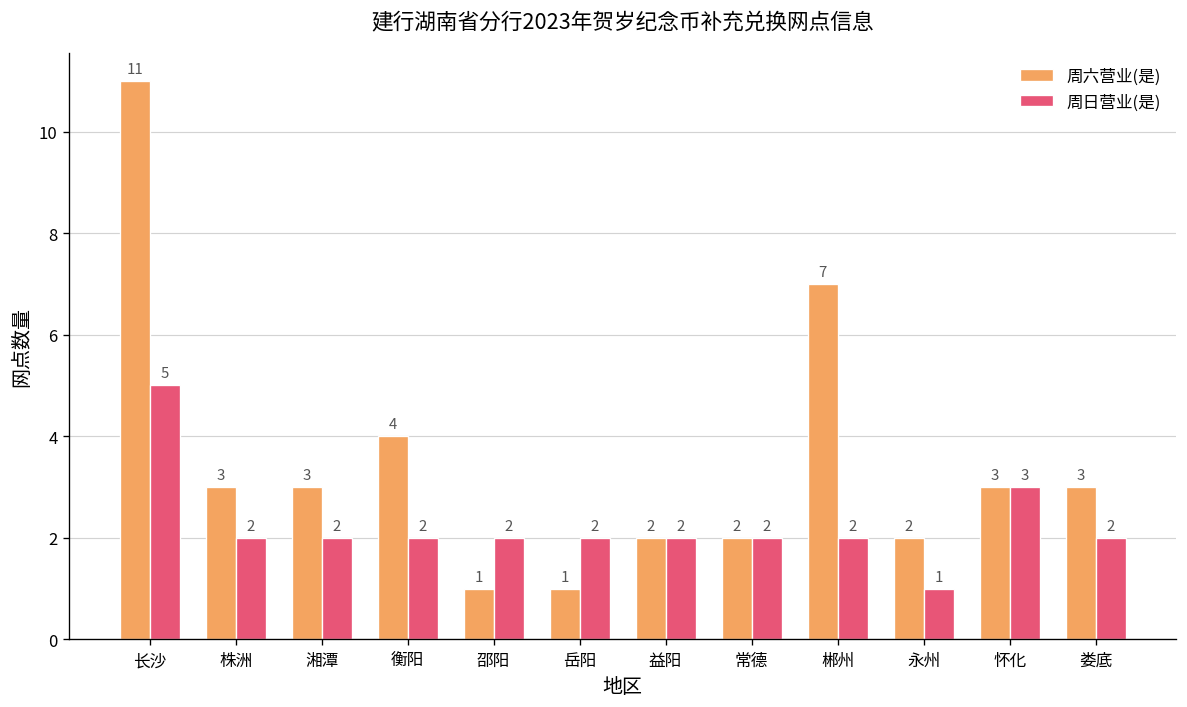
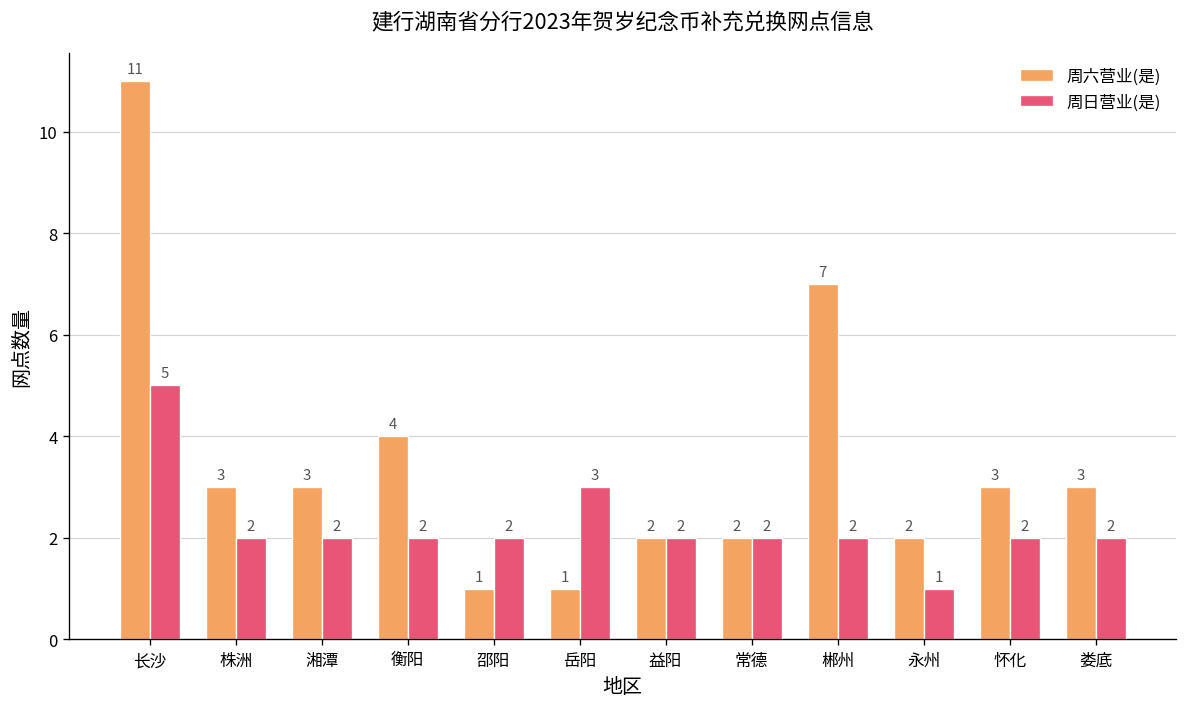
周日营业(是), 岳阳: 2 -> 3
周日营业(是), 怀化: 3 -> 2
